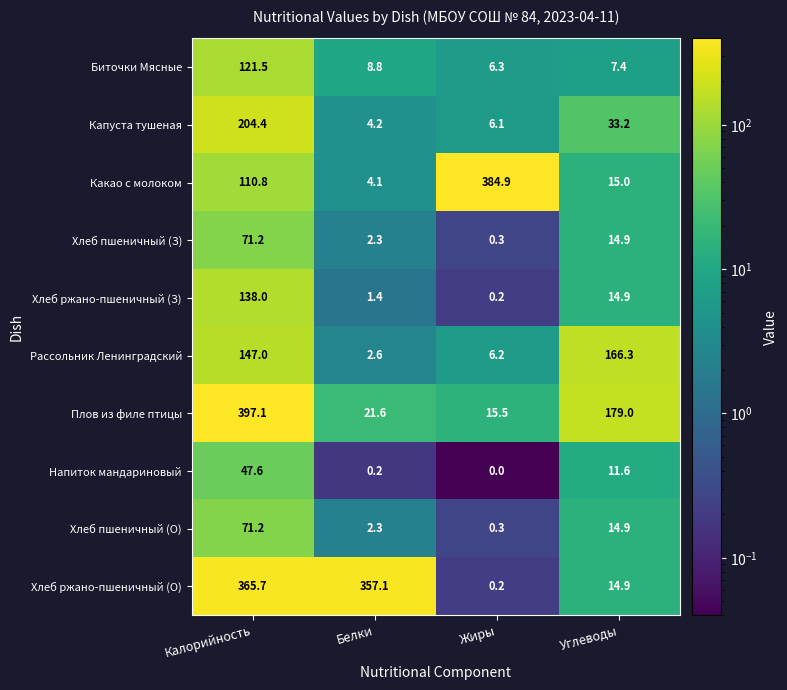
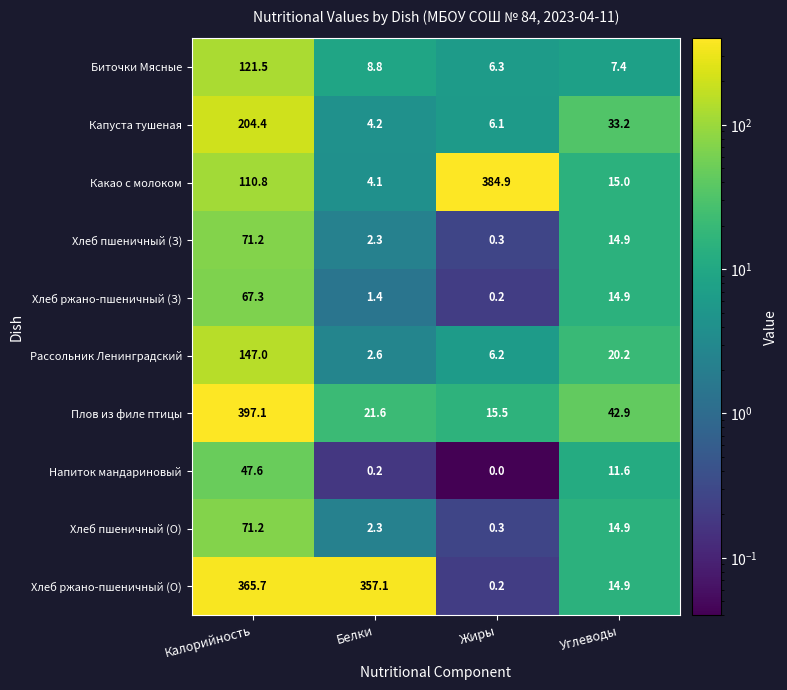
Хлеб ржано-пшеничный (З), Калорийность: 138.0 -> 67.3
Рассольник Ленинградский, Углеводы: 166.3 -> 20.2
Плов из филе птицы, Углеводы: 179.0 -> 42.9
